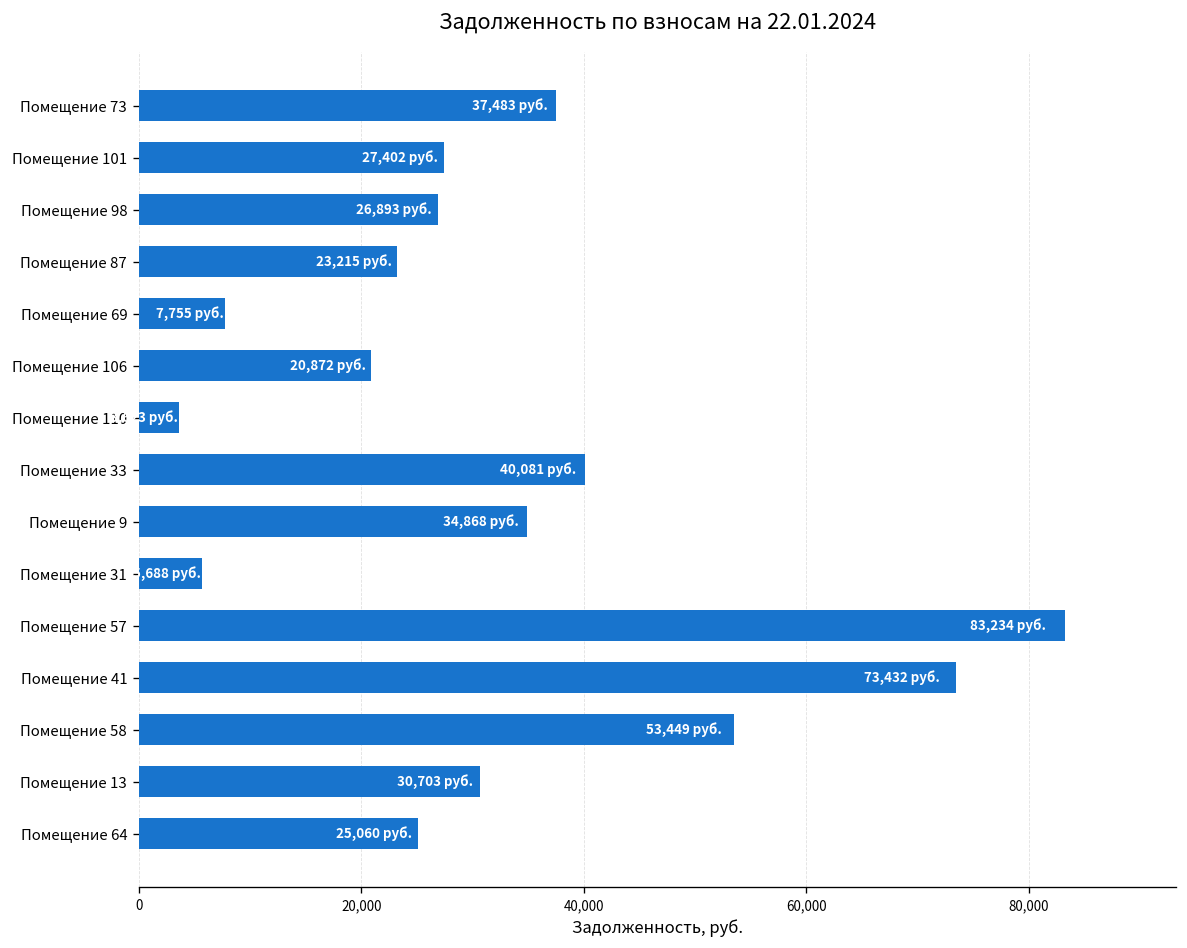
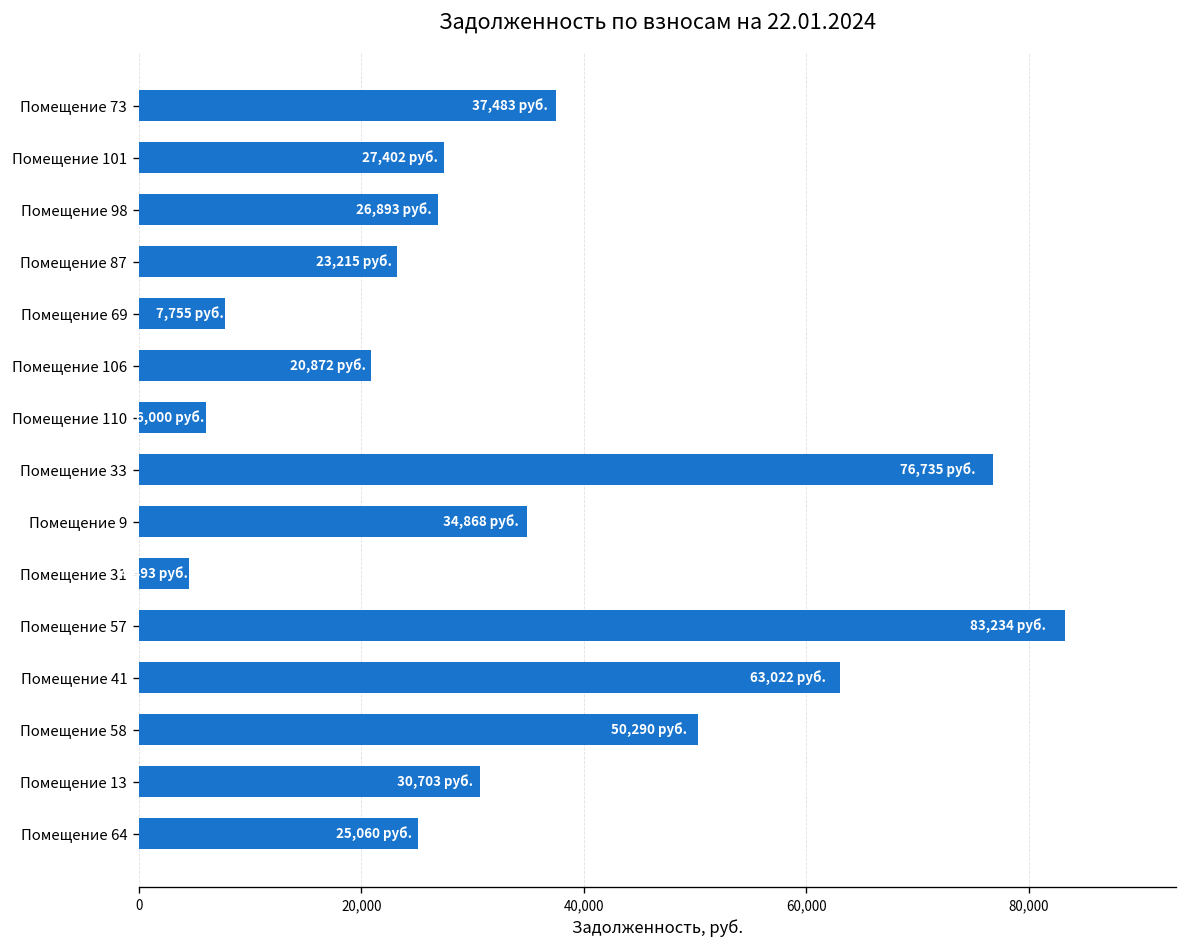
Помещение 110: 3,623 -> 6,000
Помещение 33: 40,081 -> 76,735
Помещение 31: 5,688 -> 4,493
Помещение 41: 73,432 -> 63,022
Помещение 58: 53,449 -> 50,290
